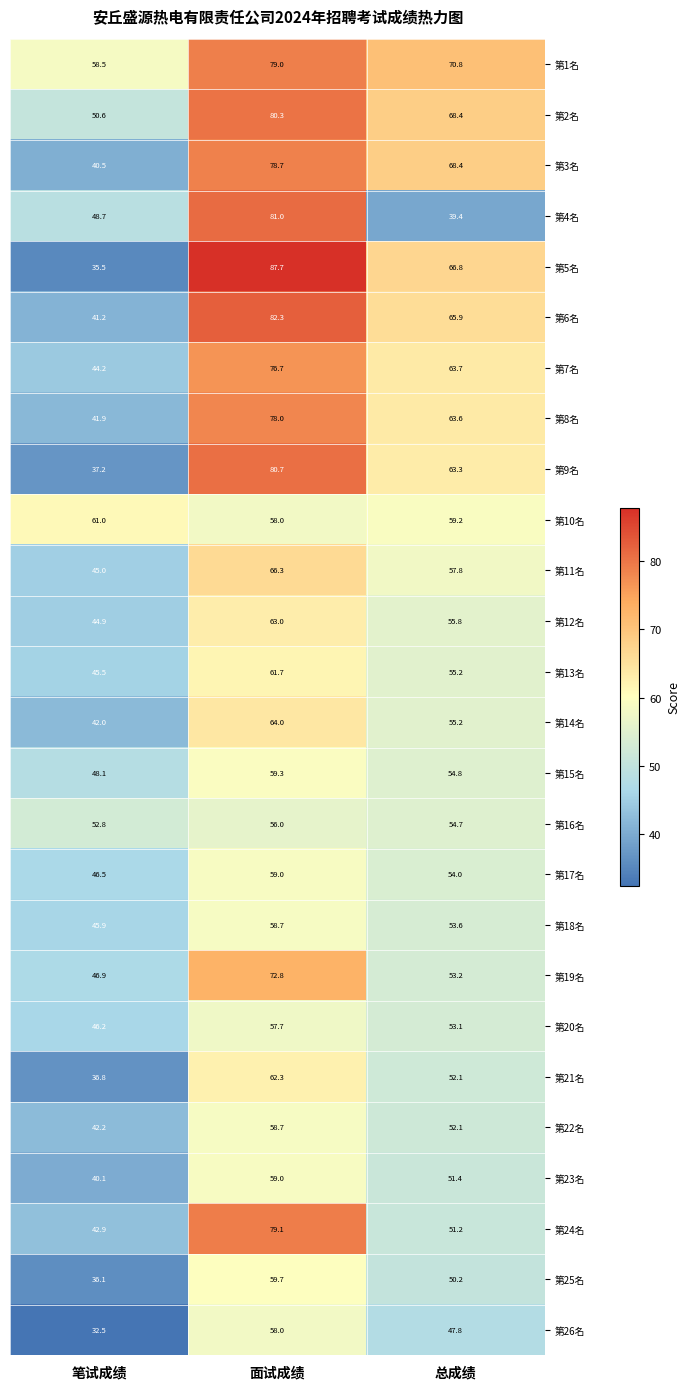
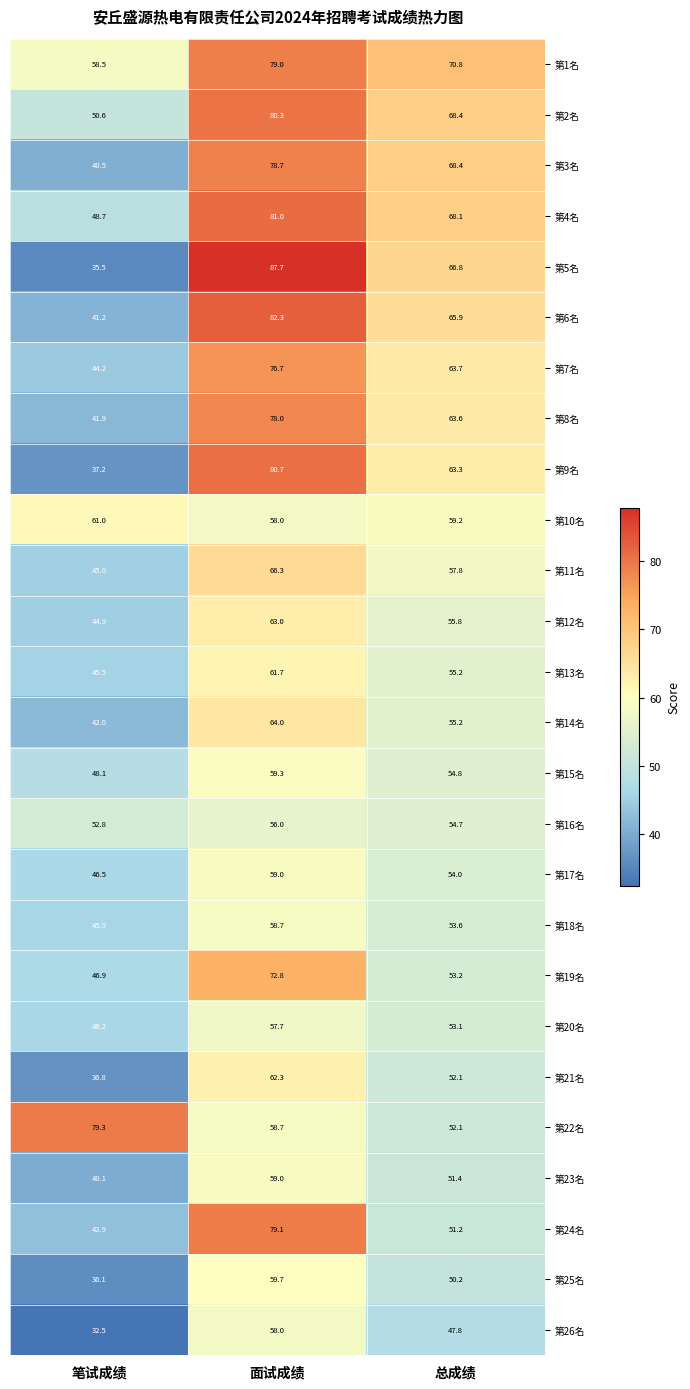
第4名, 总成绩: 39.4 -> 68.1
第22名, 笔试成绩: 42.2 -> 79.3
